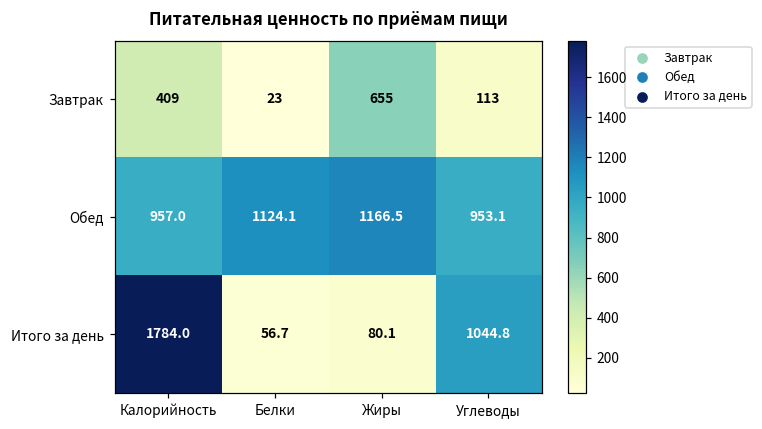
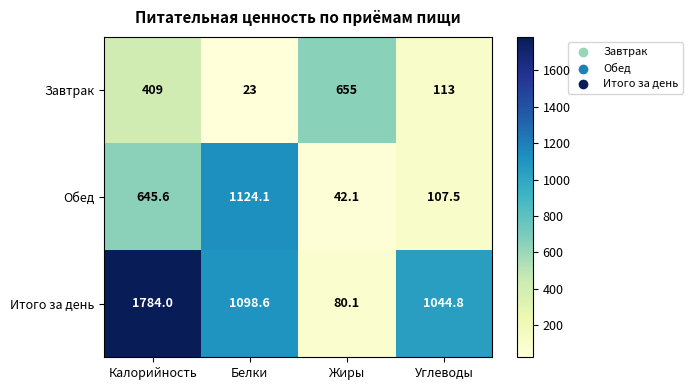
Обед, Калорийность: 957.0 -> 645.6
Обед, Жиры: 1166.5 -> 42.1
Обед, Углеводы: 953.1 -> 107.5
Итого за день, Белки: 56.7 -> 1098.6
